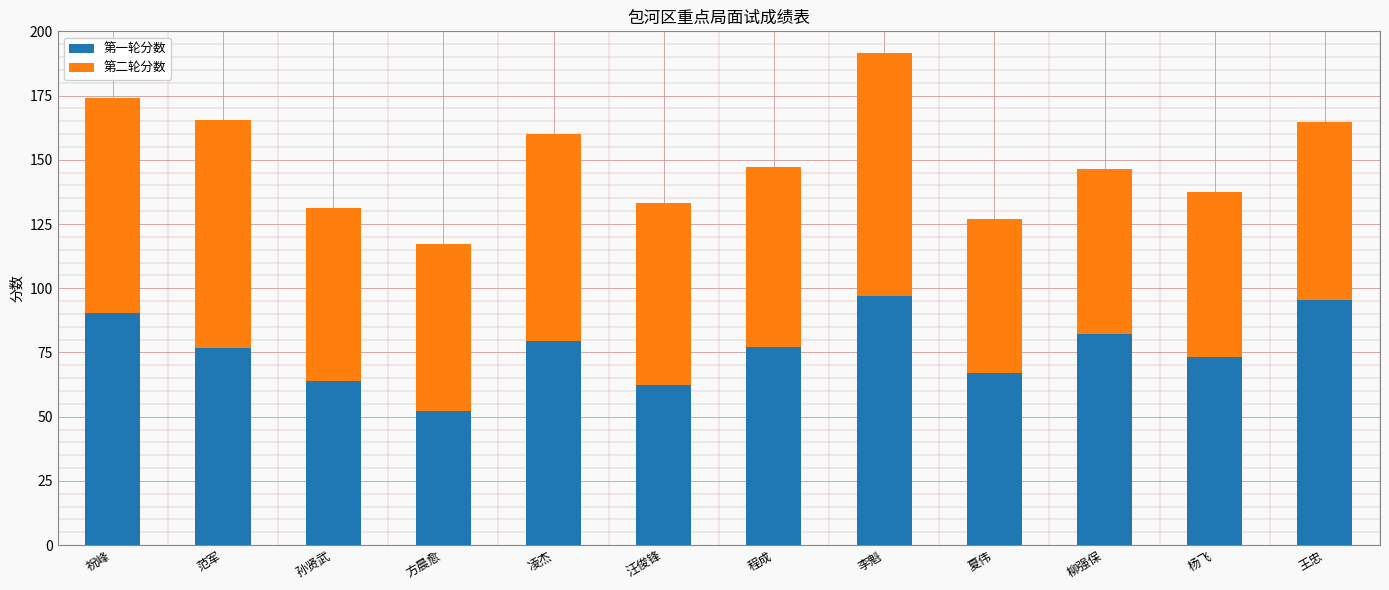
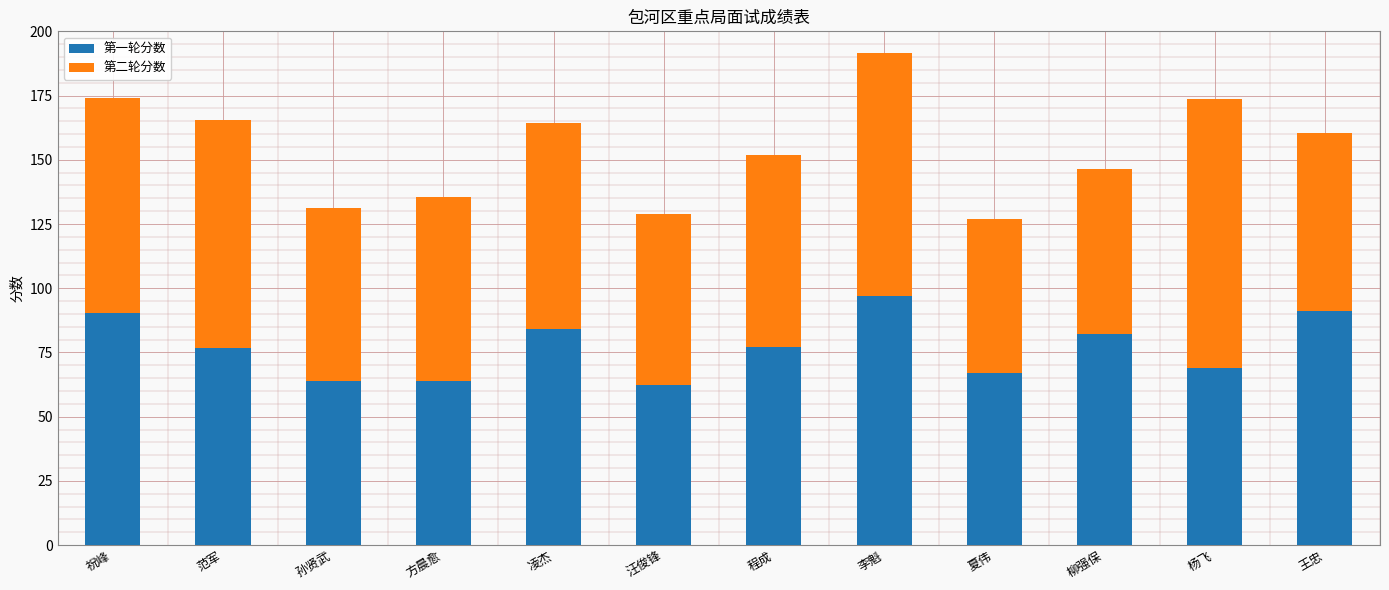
第一轮分数, 方晨愈: 52 -> 64
第二轮分数, 方晨愈: 65 -> 72
第一轮分数, 凌杰: 80 -> 84
第二轮分数, 汪俊锋: 71 -> 67
第二轮分数, 程成: 70 -> 75
第一轮分数, 杨飞: 73 -> 69
第二轮分数, 杨飞: 64 -> 104
第一轮分数, 王忠: 96 -> 91
